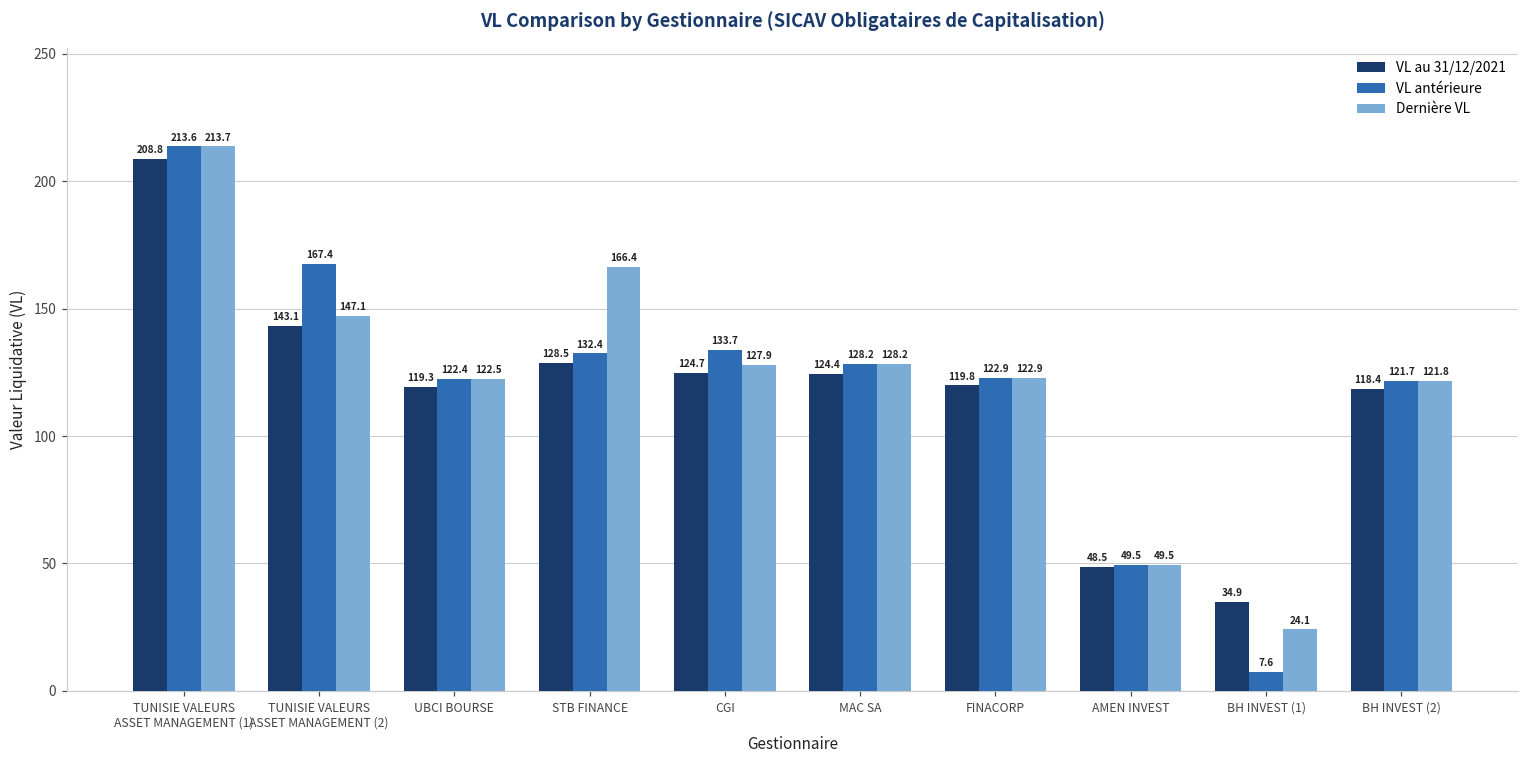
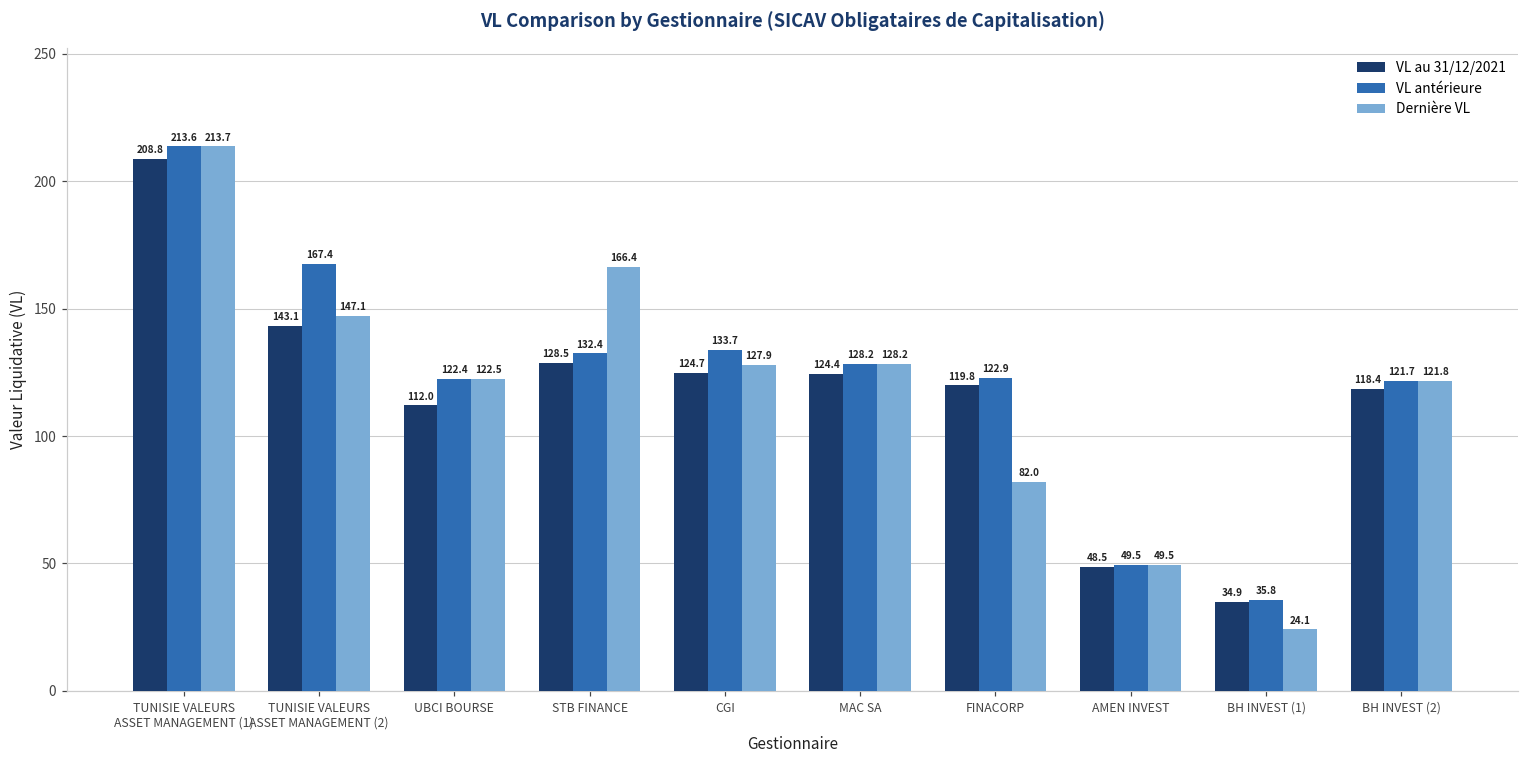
VL au 31/12/2021, UBCI BOURSE: 119.3 -> 112.0
Dernière VL, FINACORP: 122.9 -> 82.0
VL antérieure, BH INVEST (1): 7.6 -> 35.8
